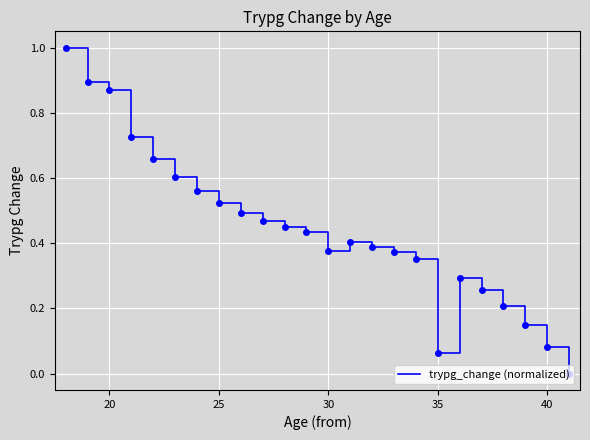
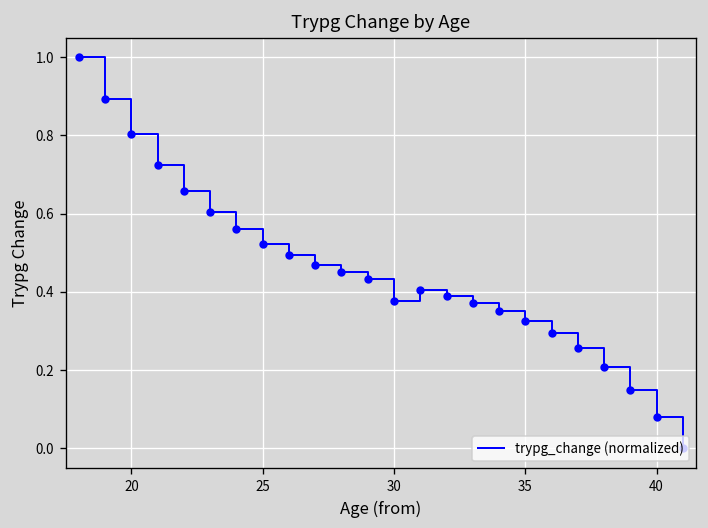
20: 0.87 -> 0.80
35: 0.06 -> 0.33
